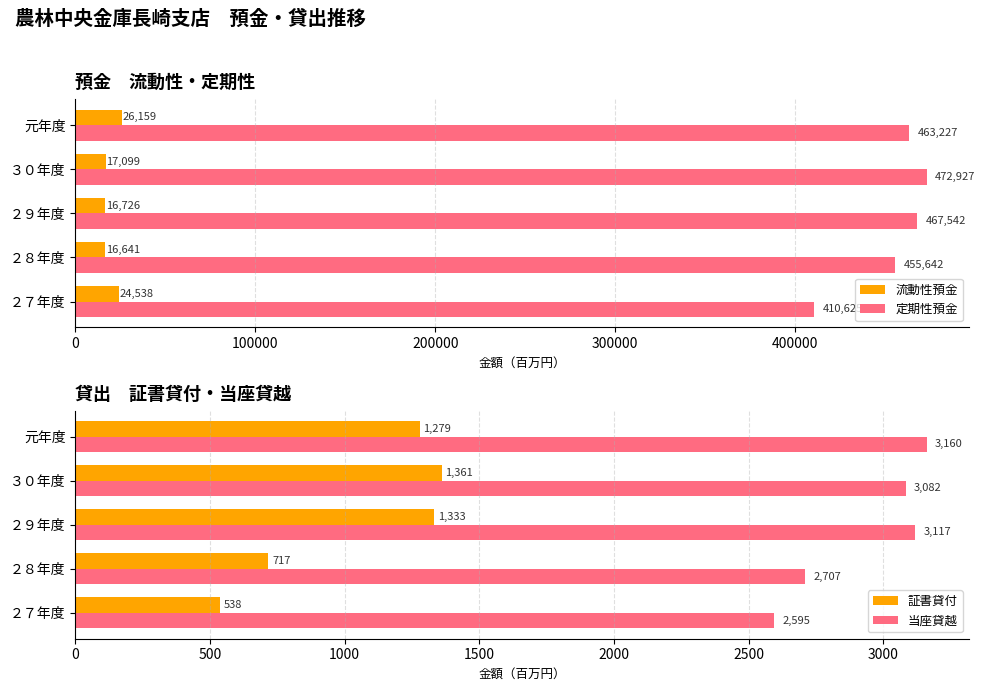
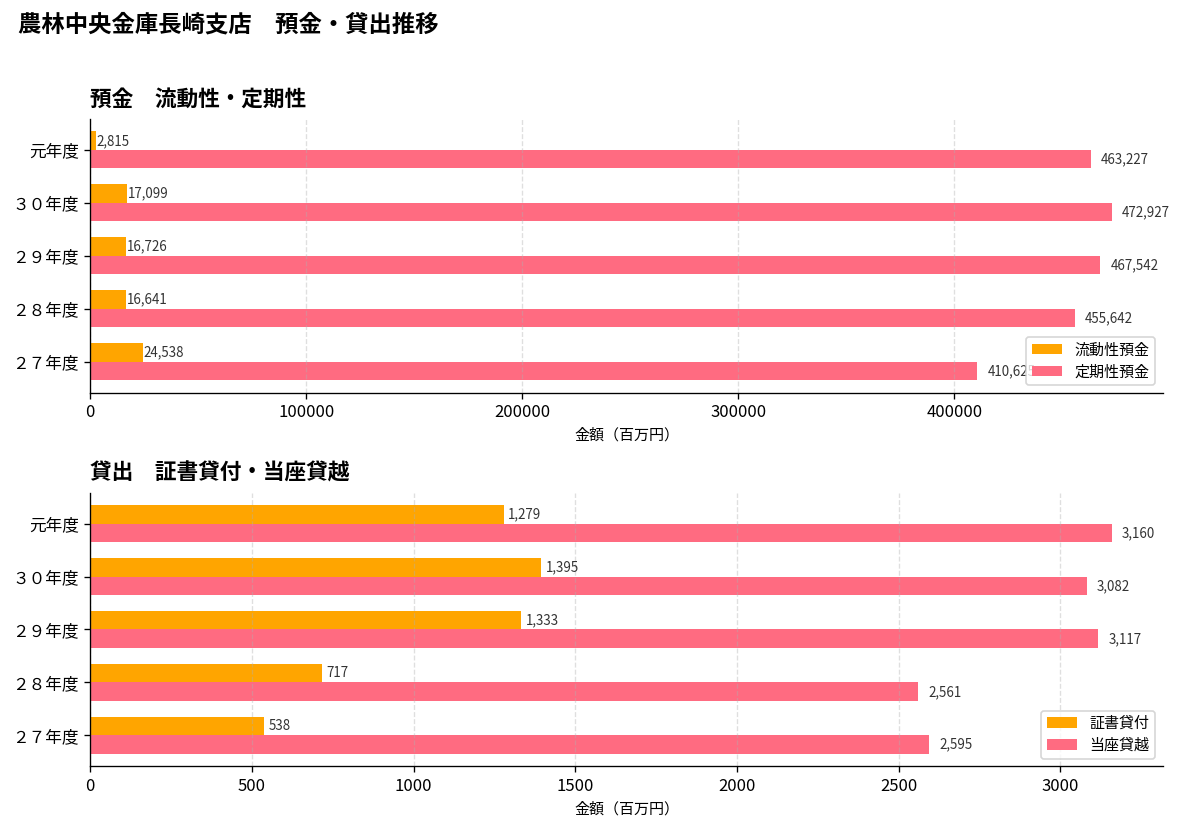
預金 流動性・定期性, 流動性預金, 元年度: 26,159 -> 2,815
貸出 証書貸付・当座貸越, 証書貸付, ３０年度: 1,361 -> 1,395
貸出 証書貸付・当座貸越, 当座貸越, ２８年度: 2,707 -> 2,561
